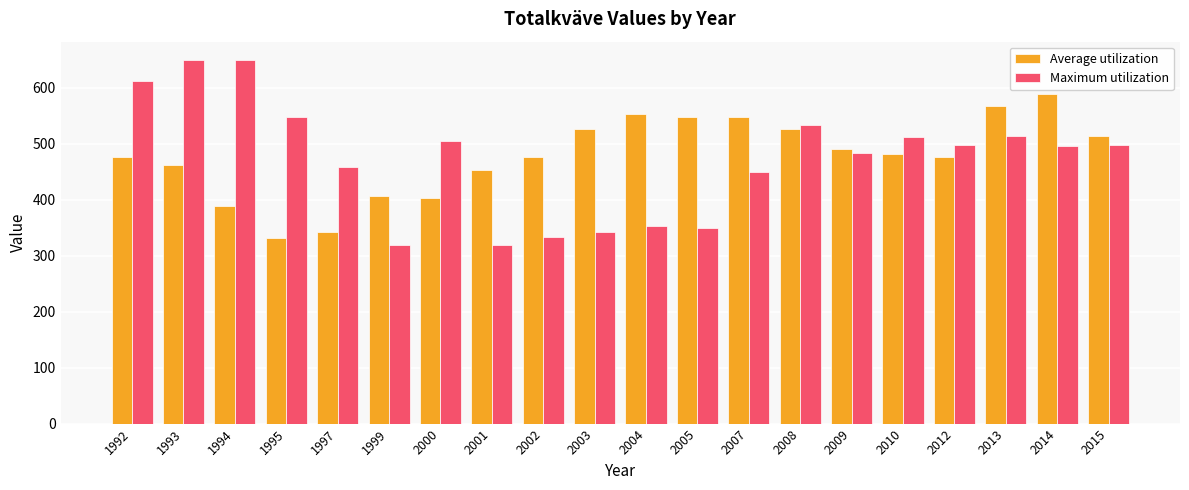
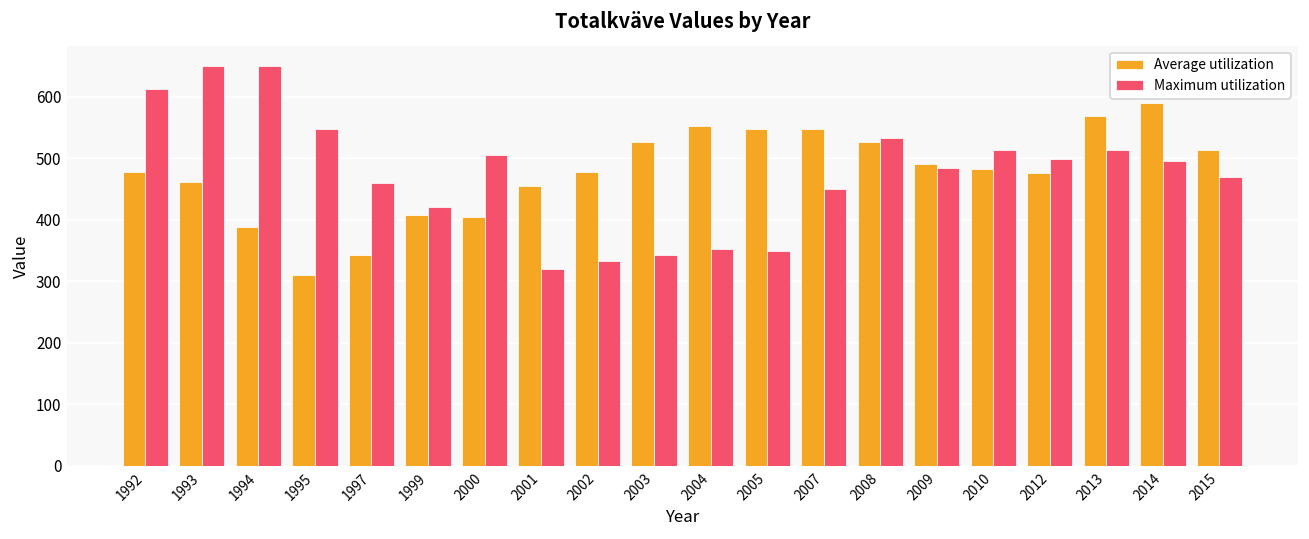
Average utilization, 1995: 330 -> 310
Maximum utilization, 1999: 320 -> 420
Maximum utilization, 2015: 500 -> 470
